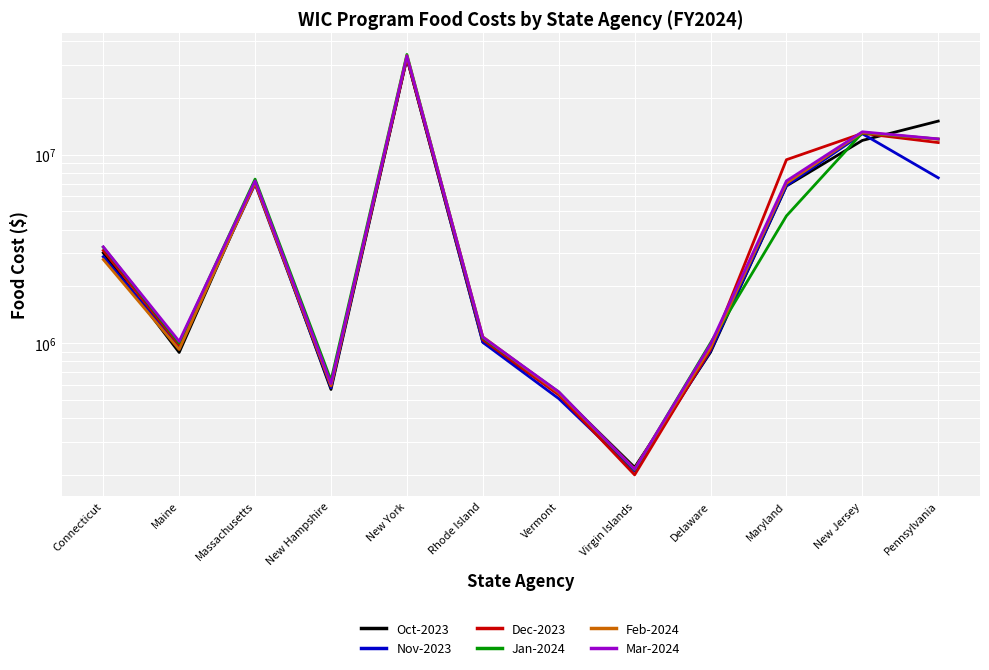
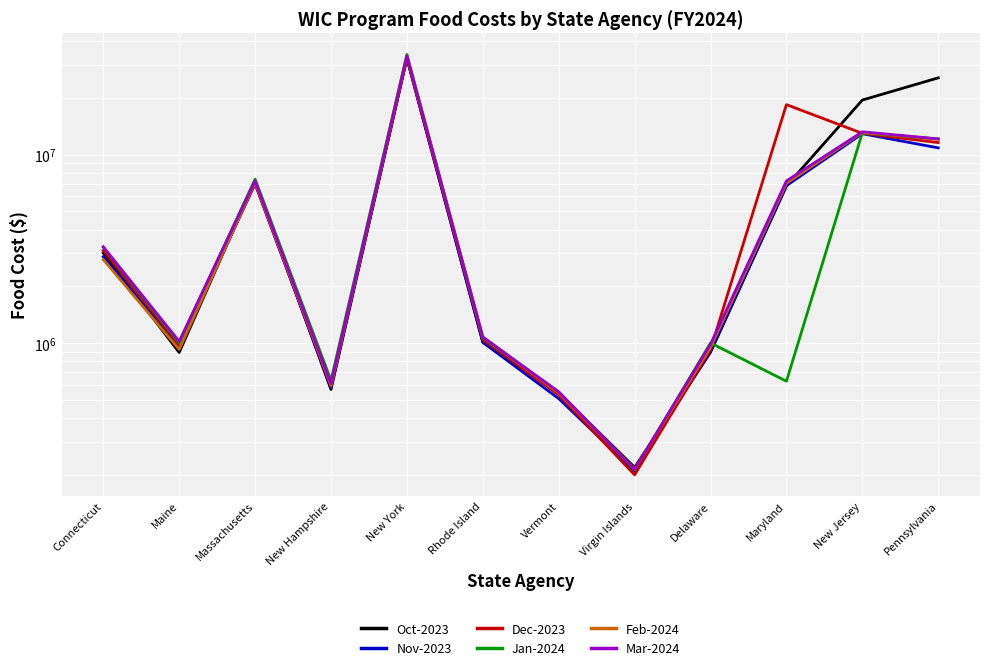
Dec-2023, Maryland: 9000000 -> 18000000
Jan-2024, Maryland: 4700000 -> 630000
Oct-2023, New Jersey: 12000000 -> 20000000
Oct-2023, Pennsylvania: 15000000 -> 26000000
Nov-2023, Pennsylvania: 7500000 -> 11000000
